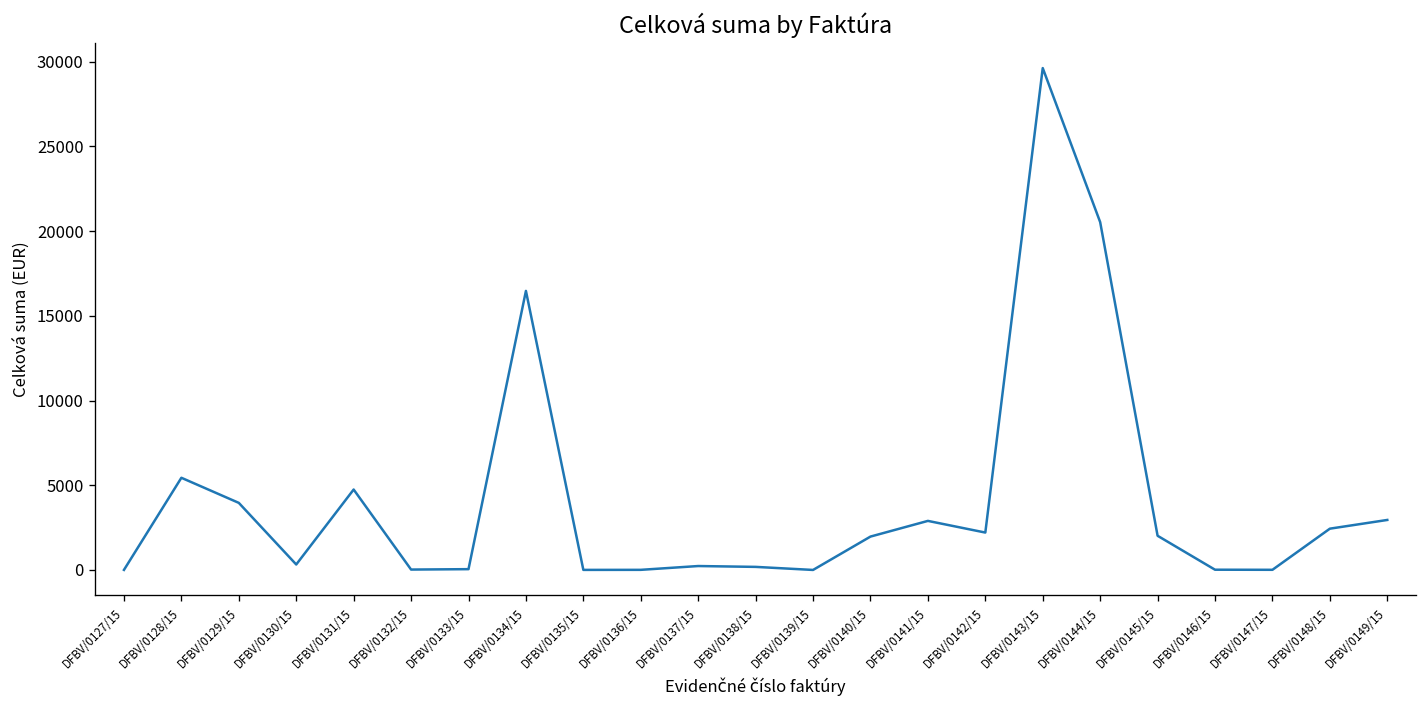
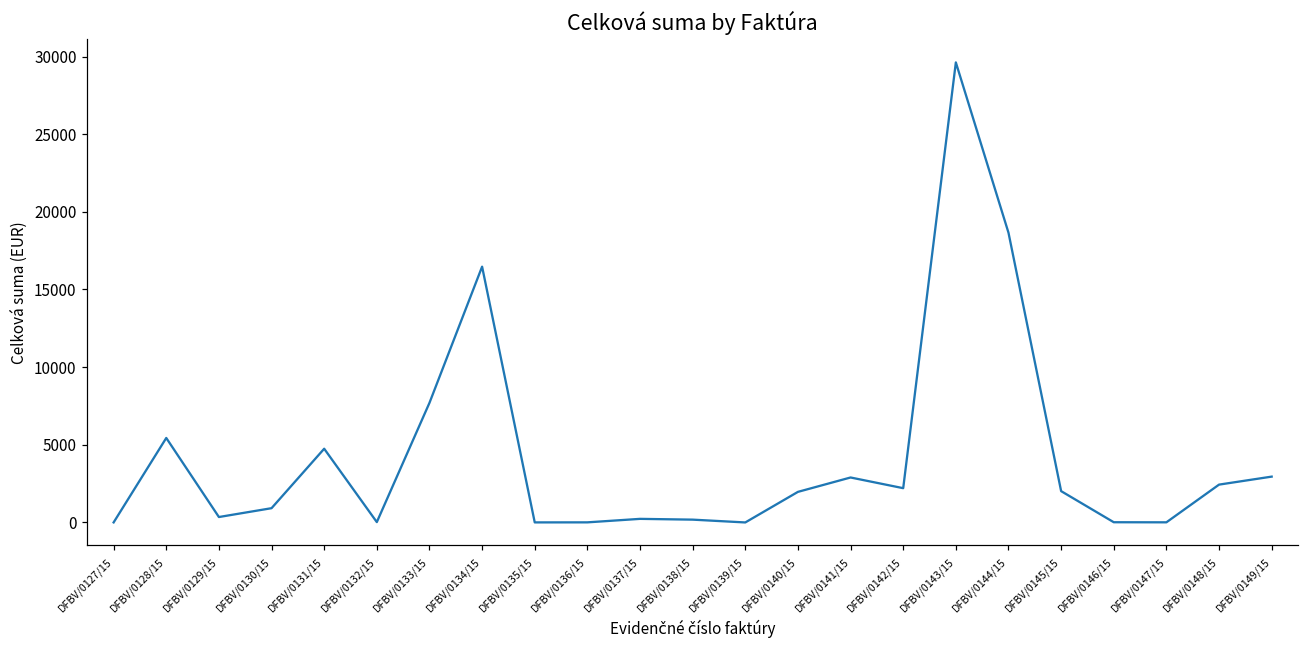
DFBV/0129/15: 4000 -> 400
DFBV/0130/15: 300 -> 900
DFBV/0133/15: 0 -> 7700
DFBV/0144/15: 20500 -> 18700
